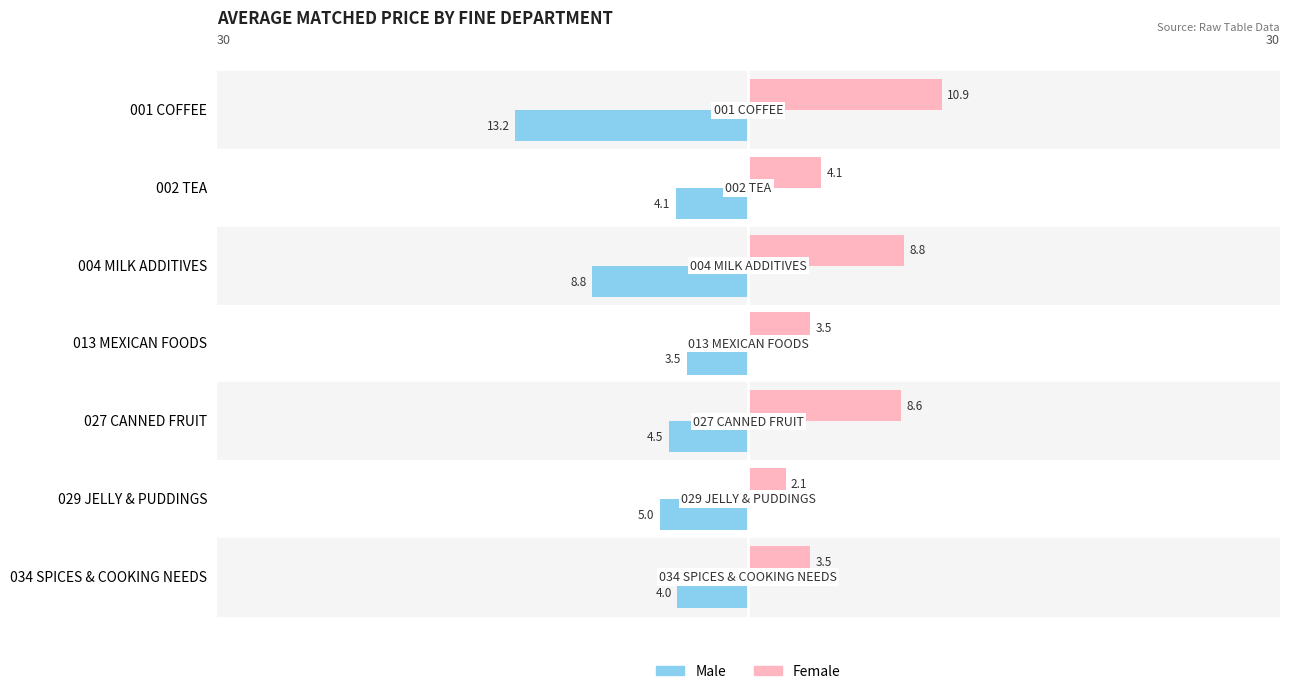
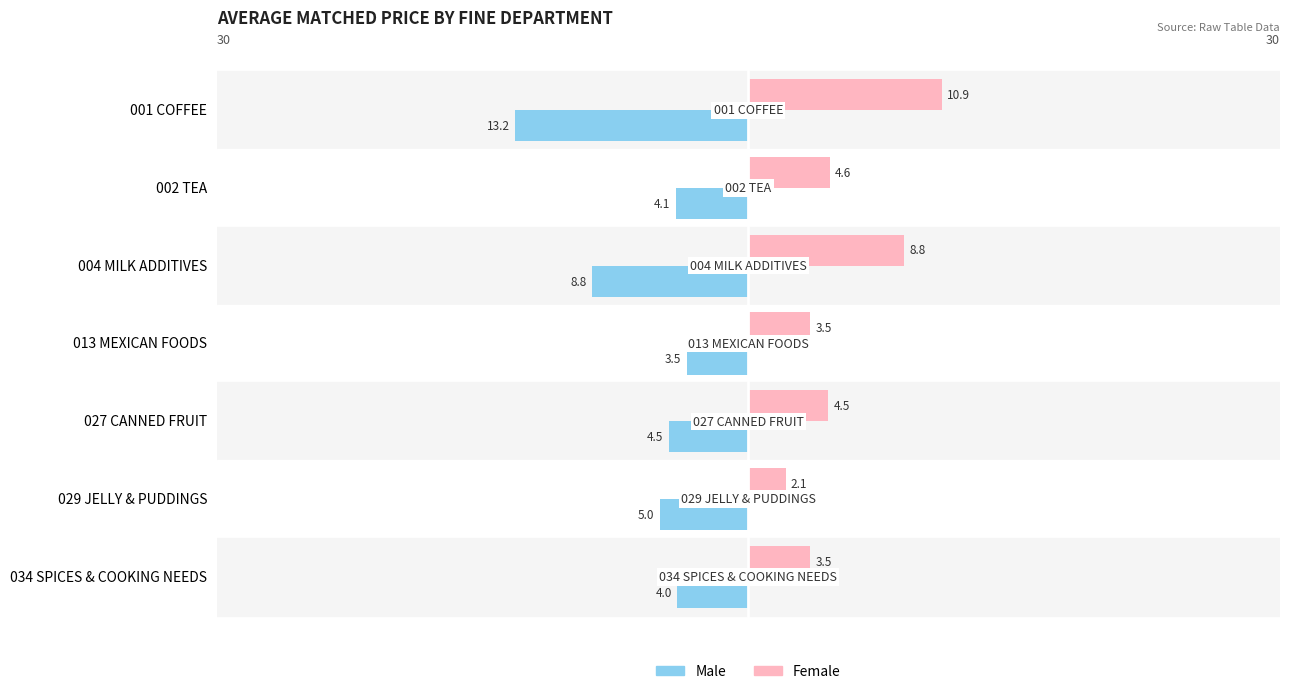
Female, 002 TEA: 4.1 -> 4.6
Female, 027 CANNED FRUIT: 8.6 -> 4.5
